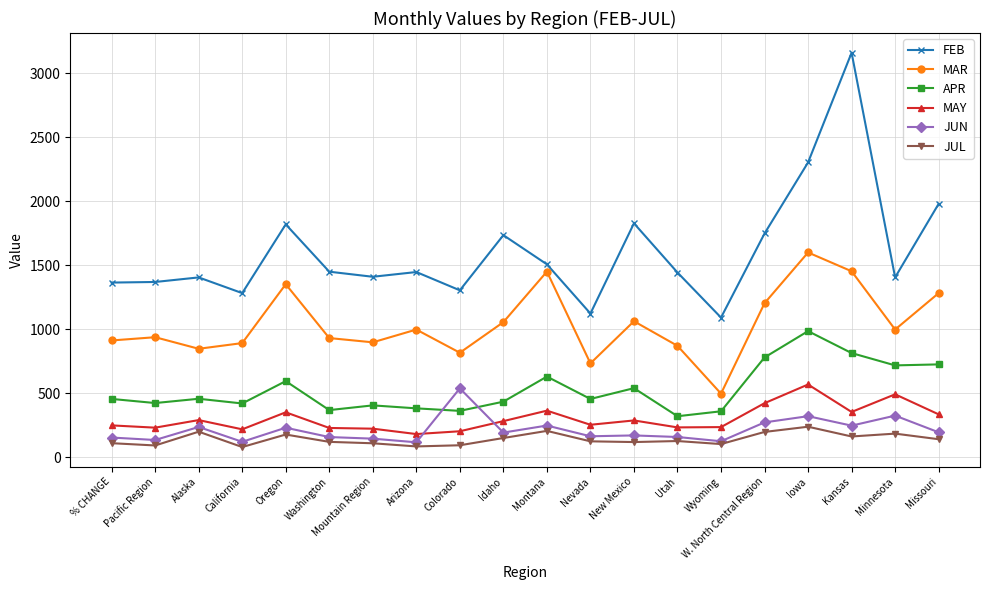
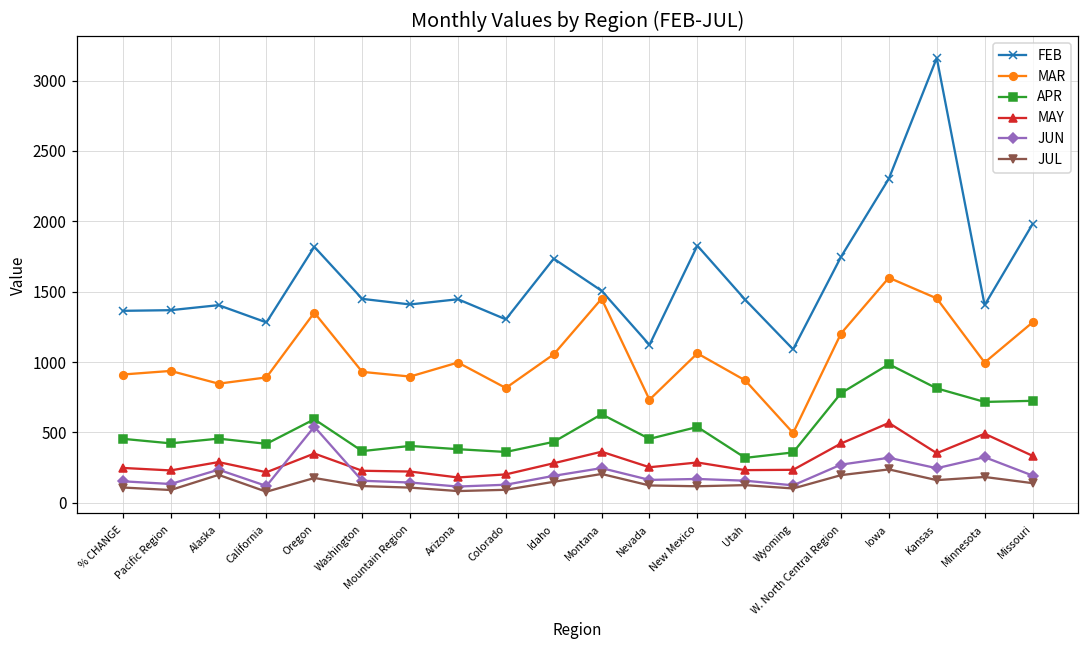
JUN, Oregon: 230 -> 540
JUN, Colorado: 540 -> 130
